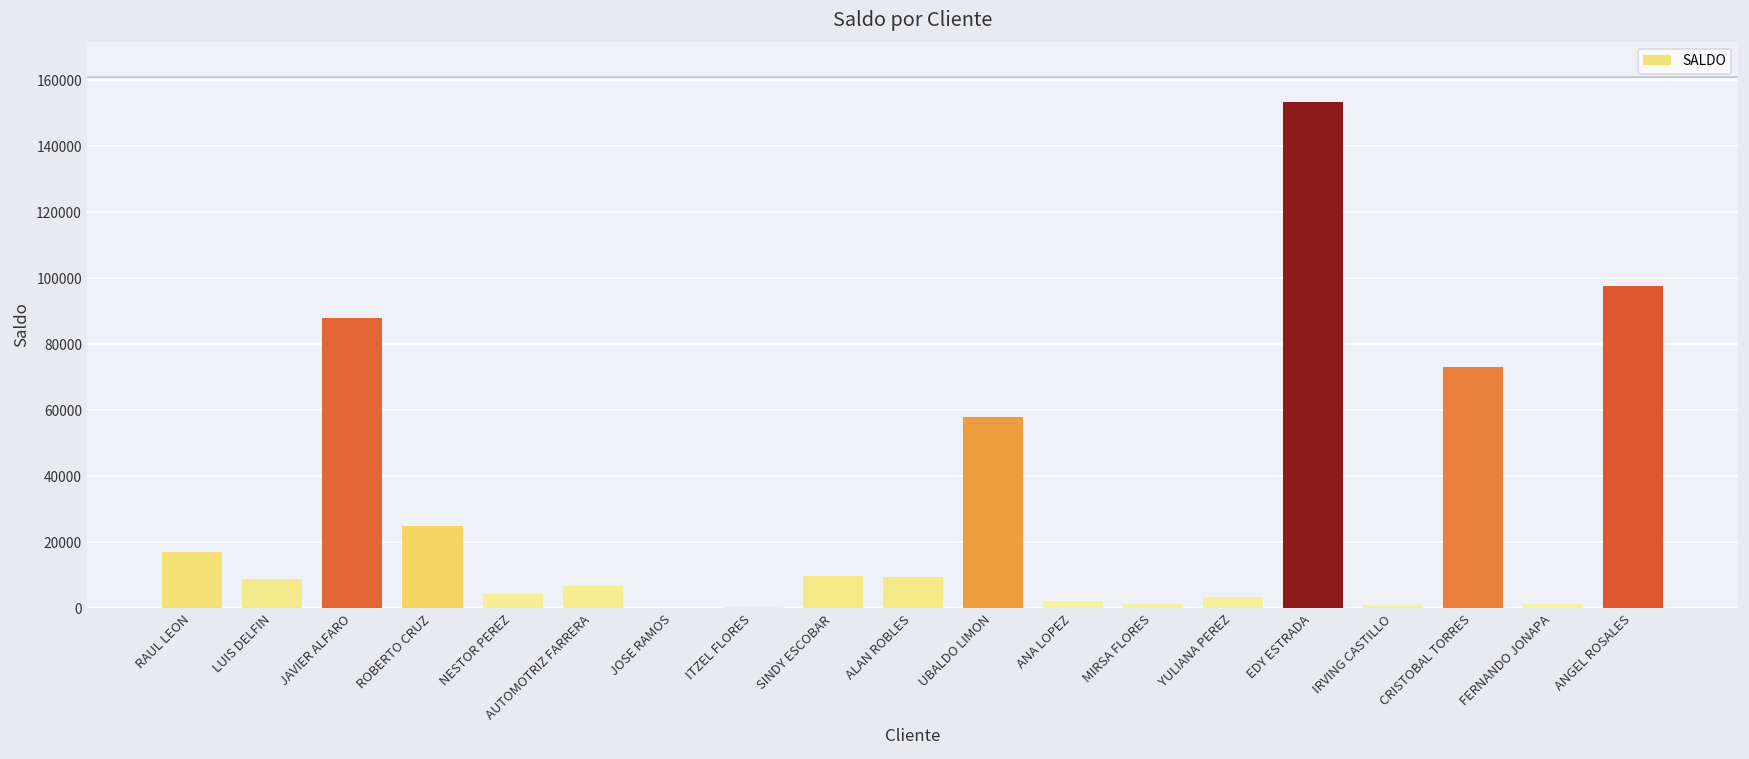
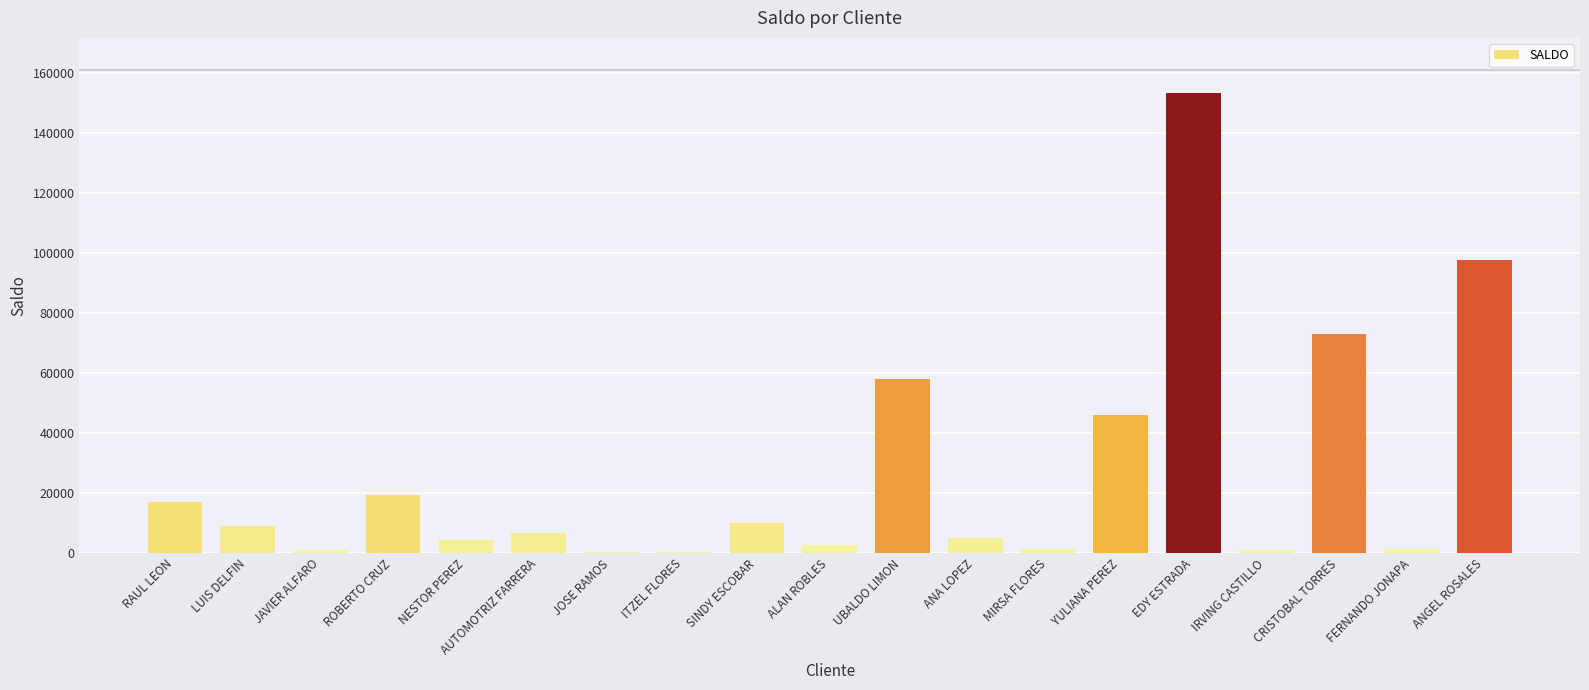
JAVIER ALFARO: 88000 -> 1000
ROBERTO CRUZ: 25000 -> 19000
ALAN ROBLES: 9000 -> 3000
ANA LOPEZ: 2000 -> 5000
YULIANA PEREZ: 3000 -> 46000
